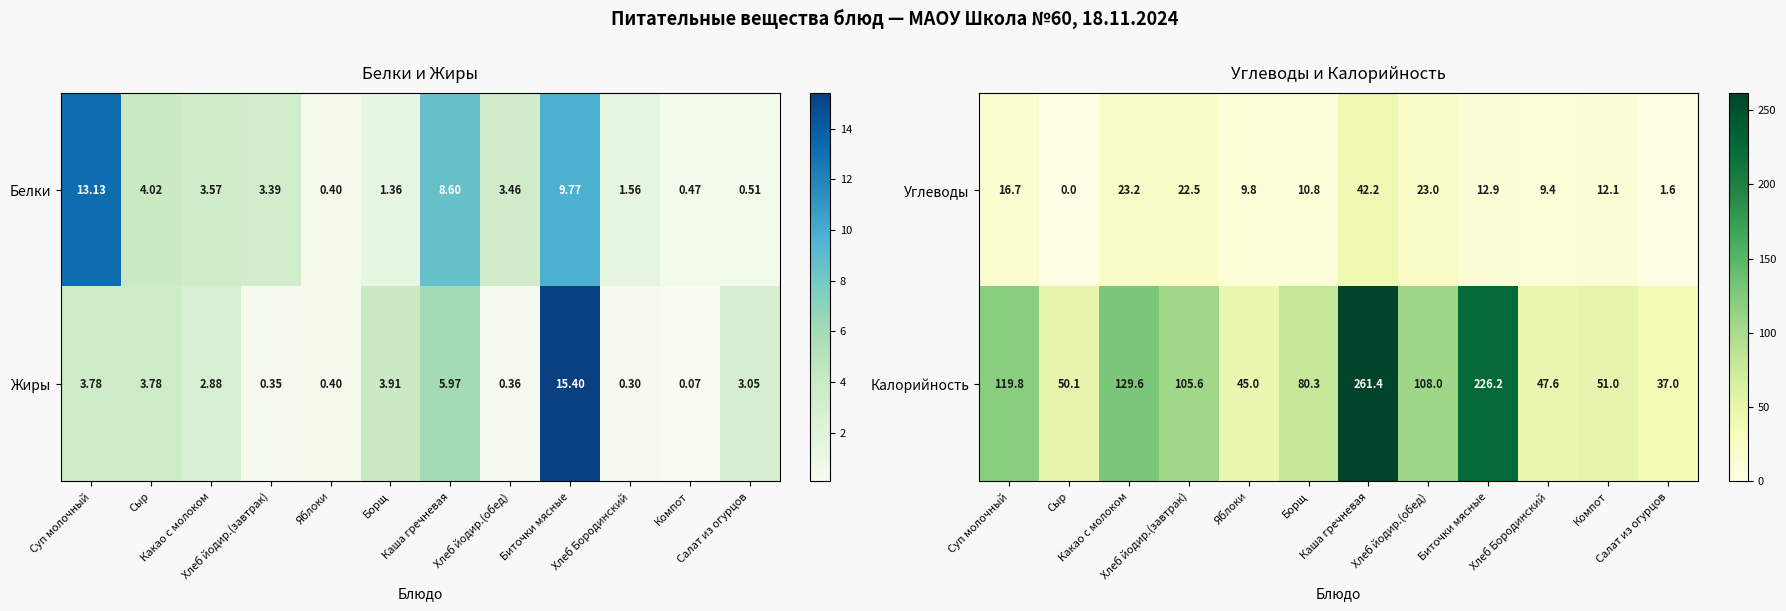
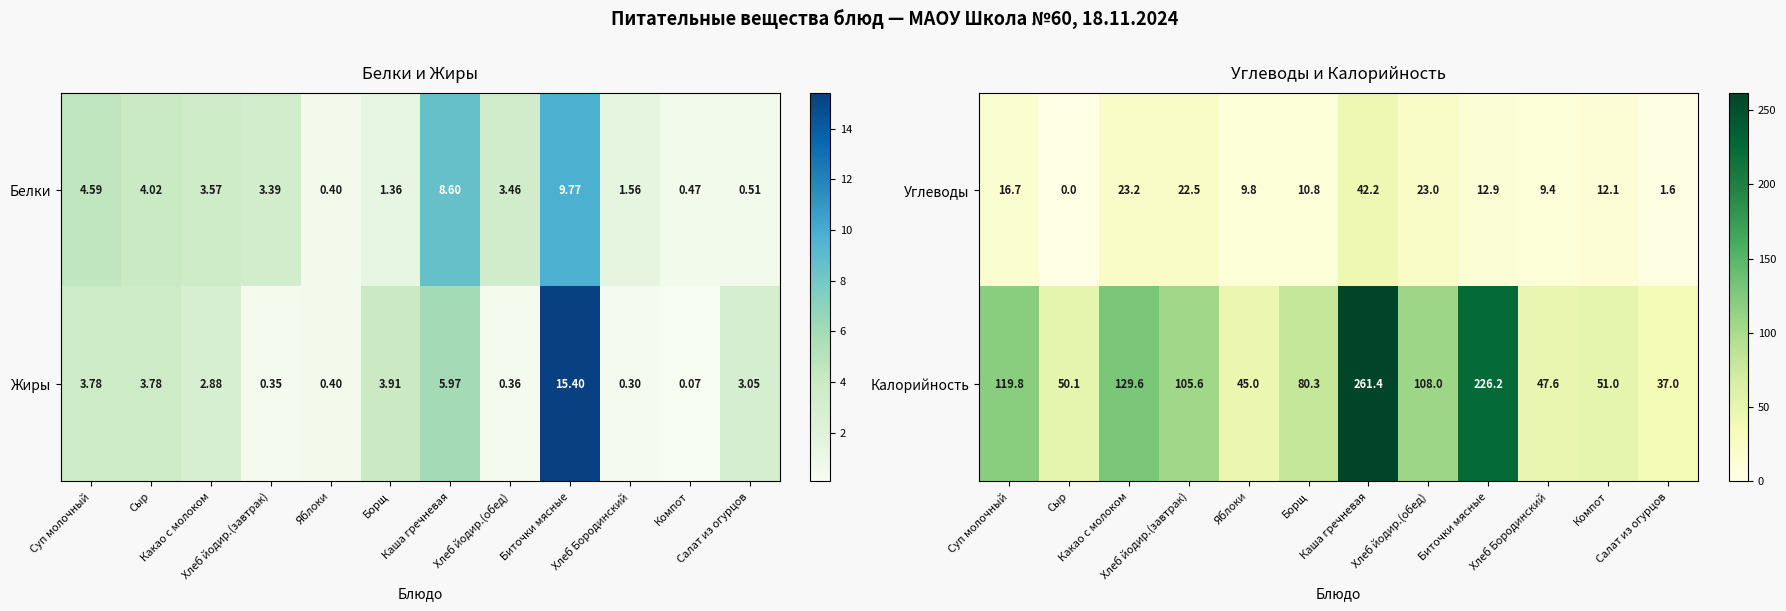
Белки и Жиры, Белки, Суп молочный: 13.13 -> 4.59
